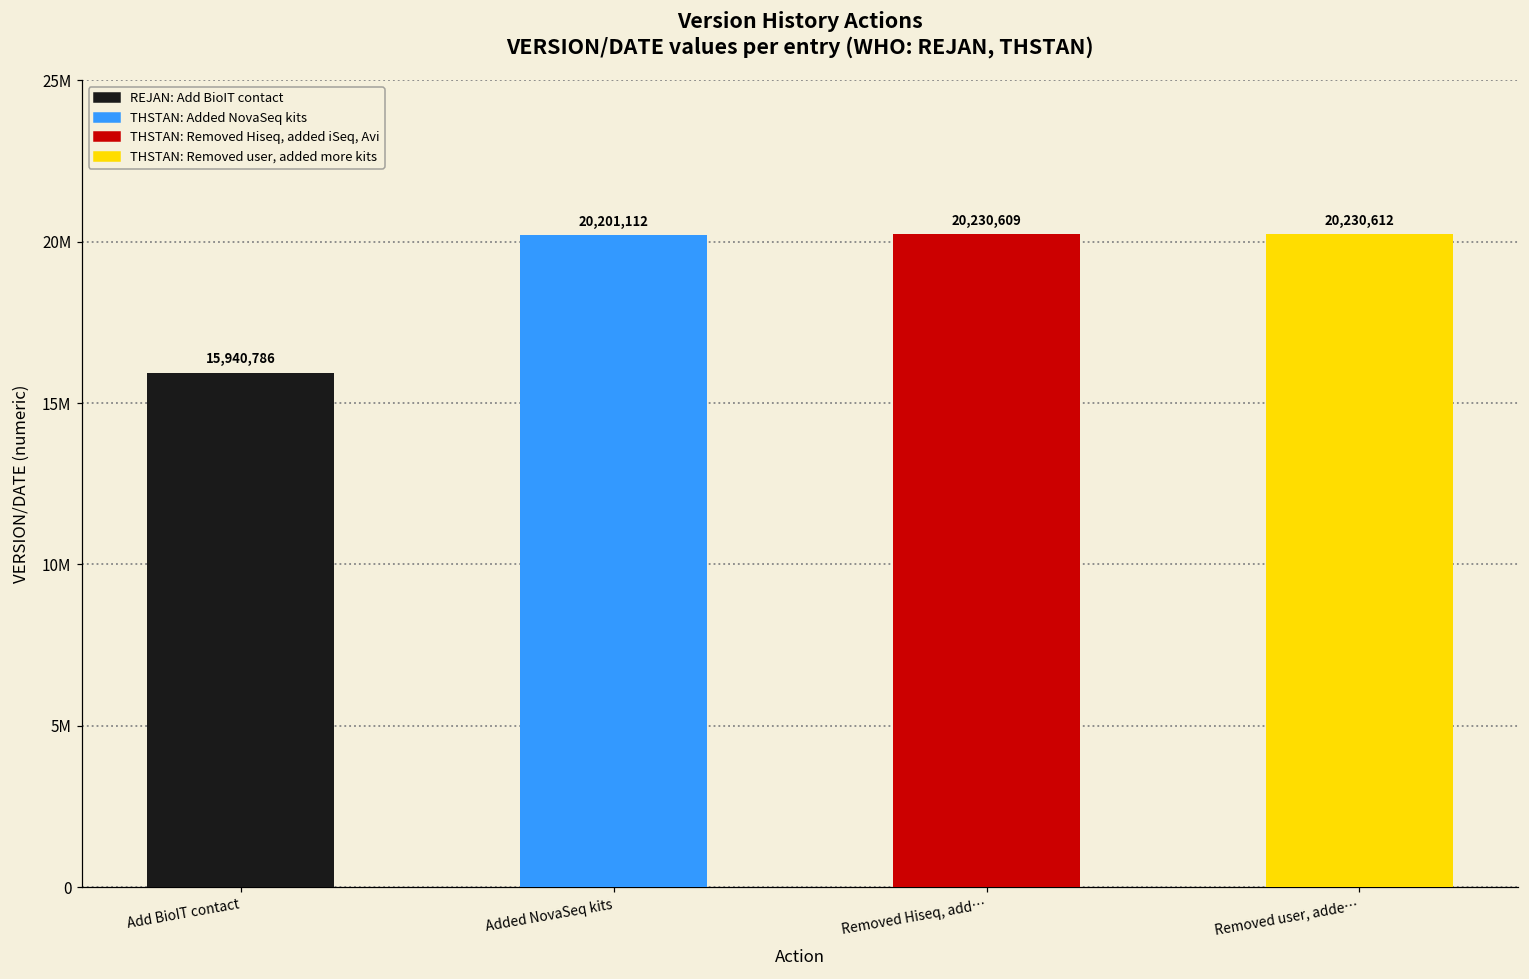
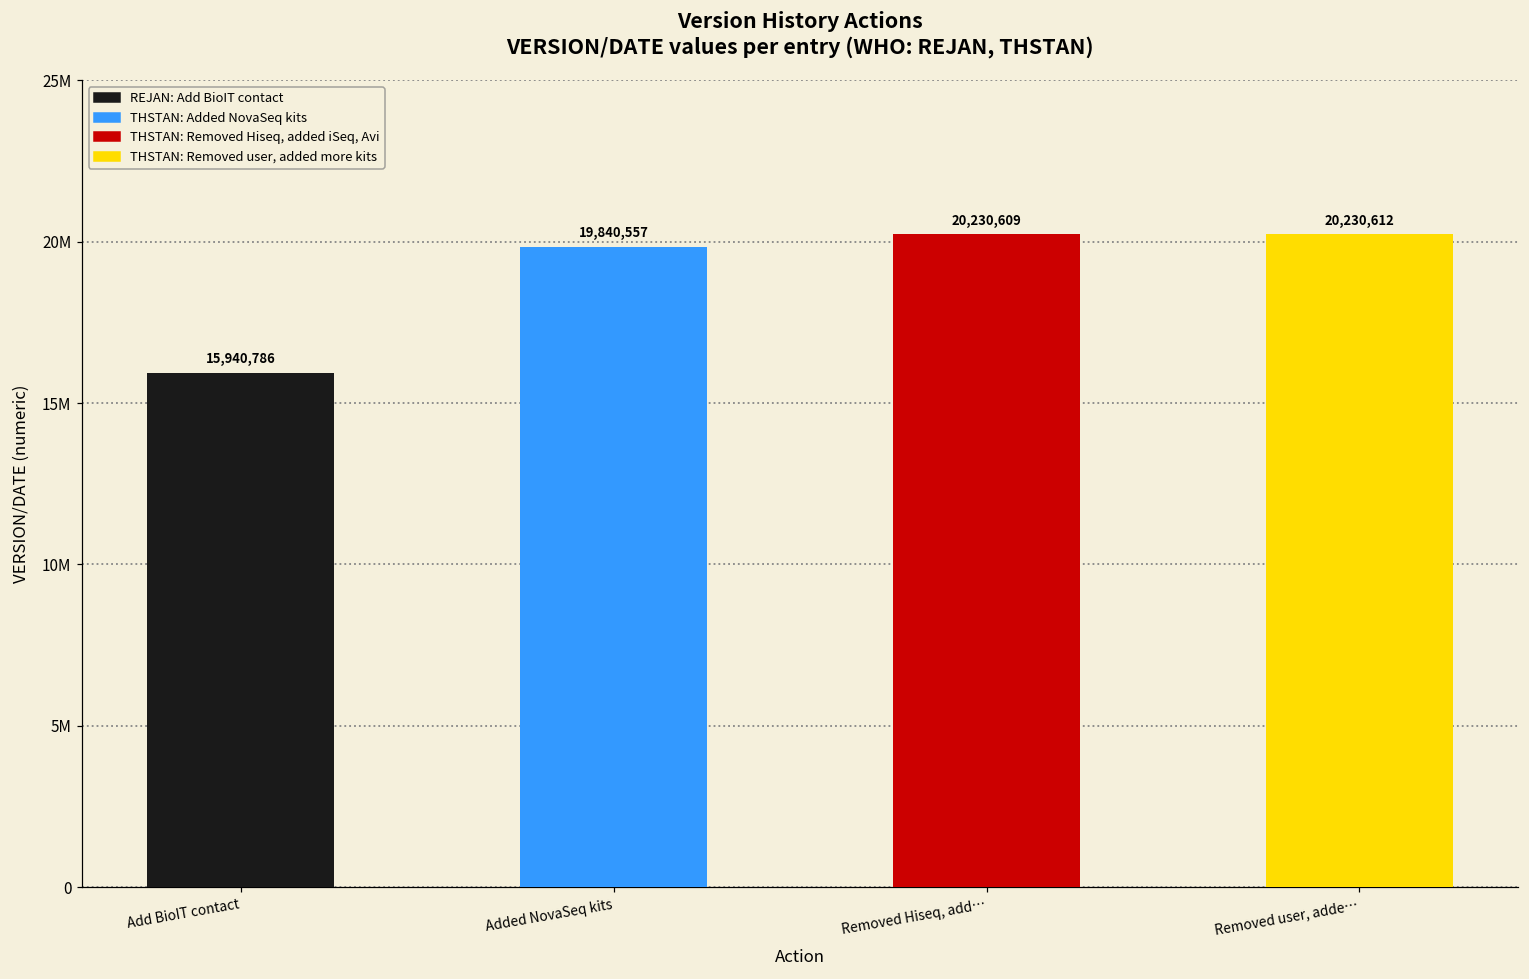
Added NovaSeq kits: 20,201,112 -> 19,840,557
